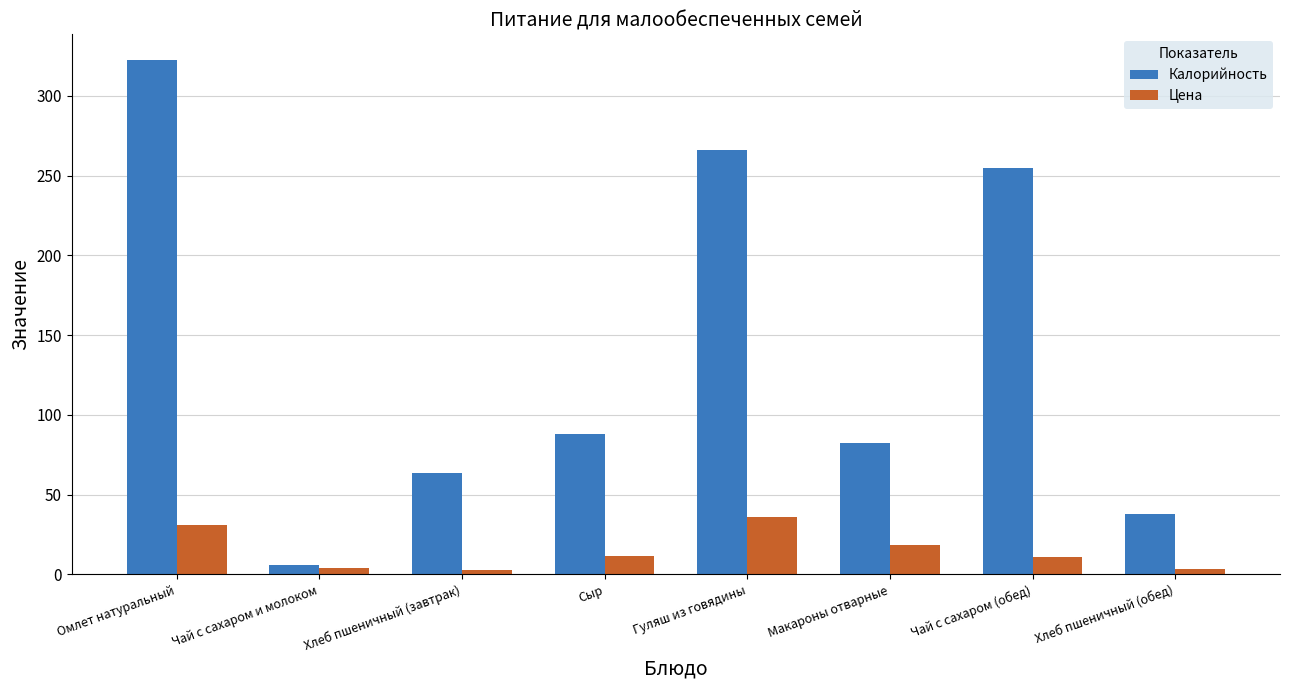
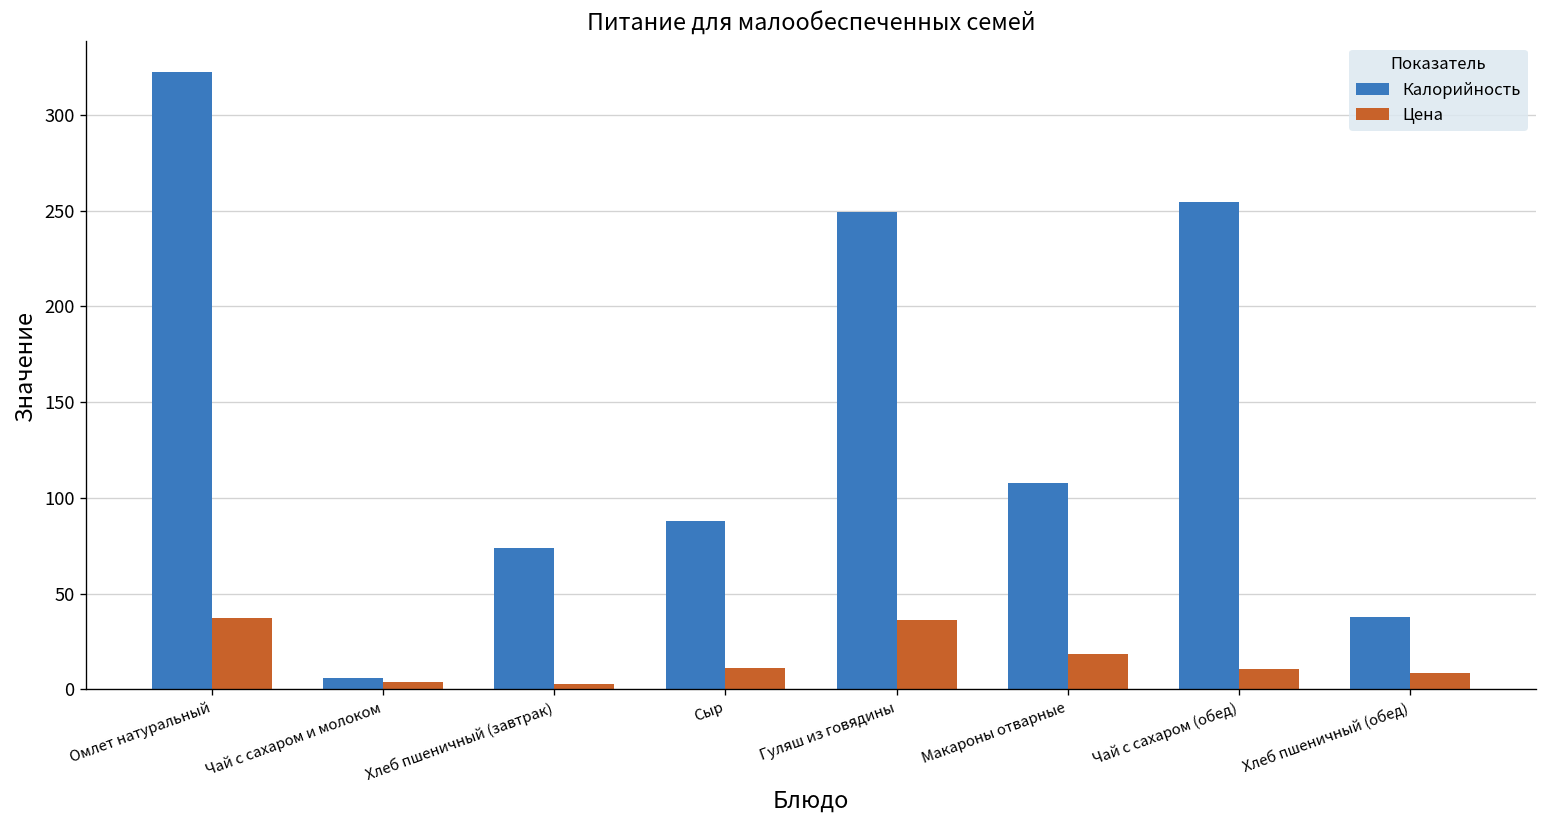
Цена, Омлет натуральный: 31 -> 37
Калорийность, Хлеб пшеничный (завтрак): 64 -> 74
Калорийность, Гуляш из говядины: 266 -> 249
Калорийность, Макароны отварные: 83 -> 108
Цена, Хлеб пшеничный (обед): 3 -> 8
